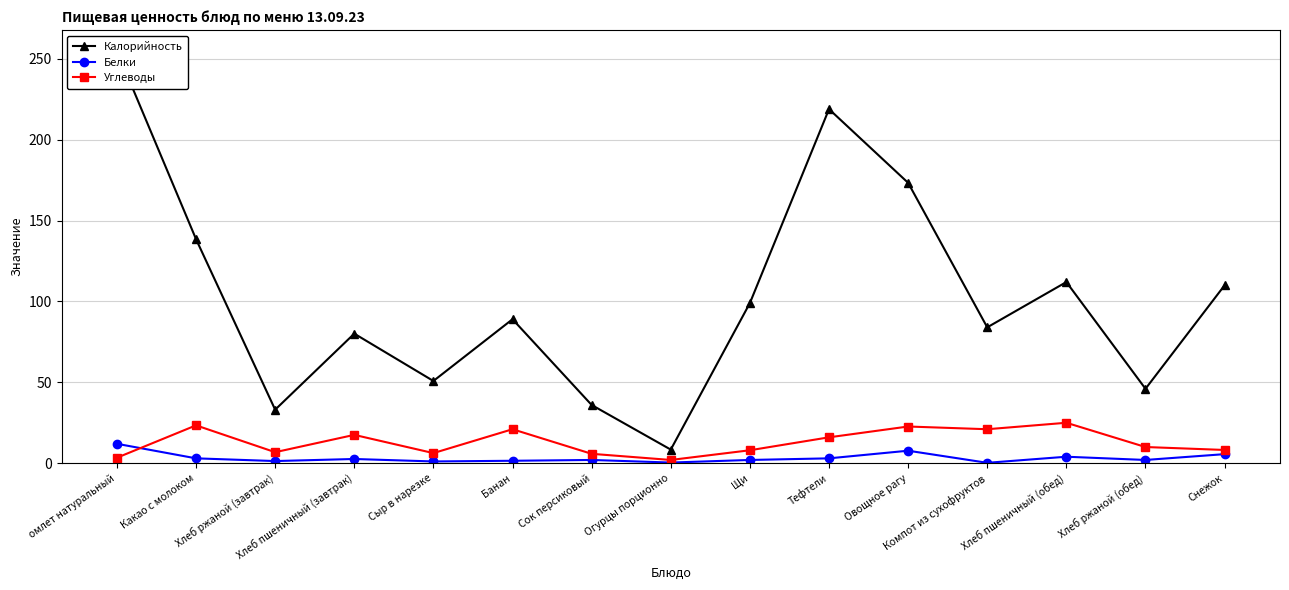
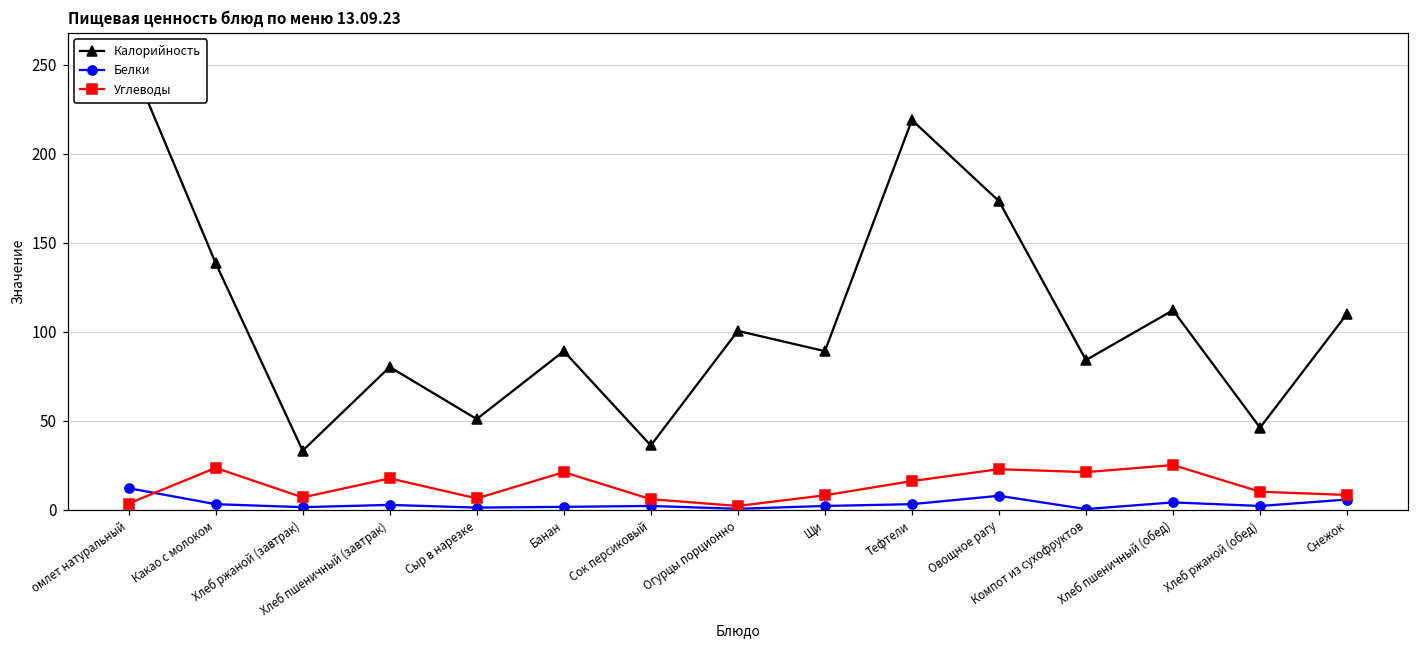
Калорийность, Огурцы порционно: 8 -> 100
Калорийность, Щи: 99 -> 89
